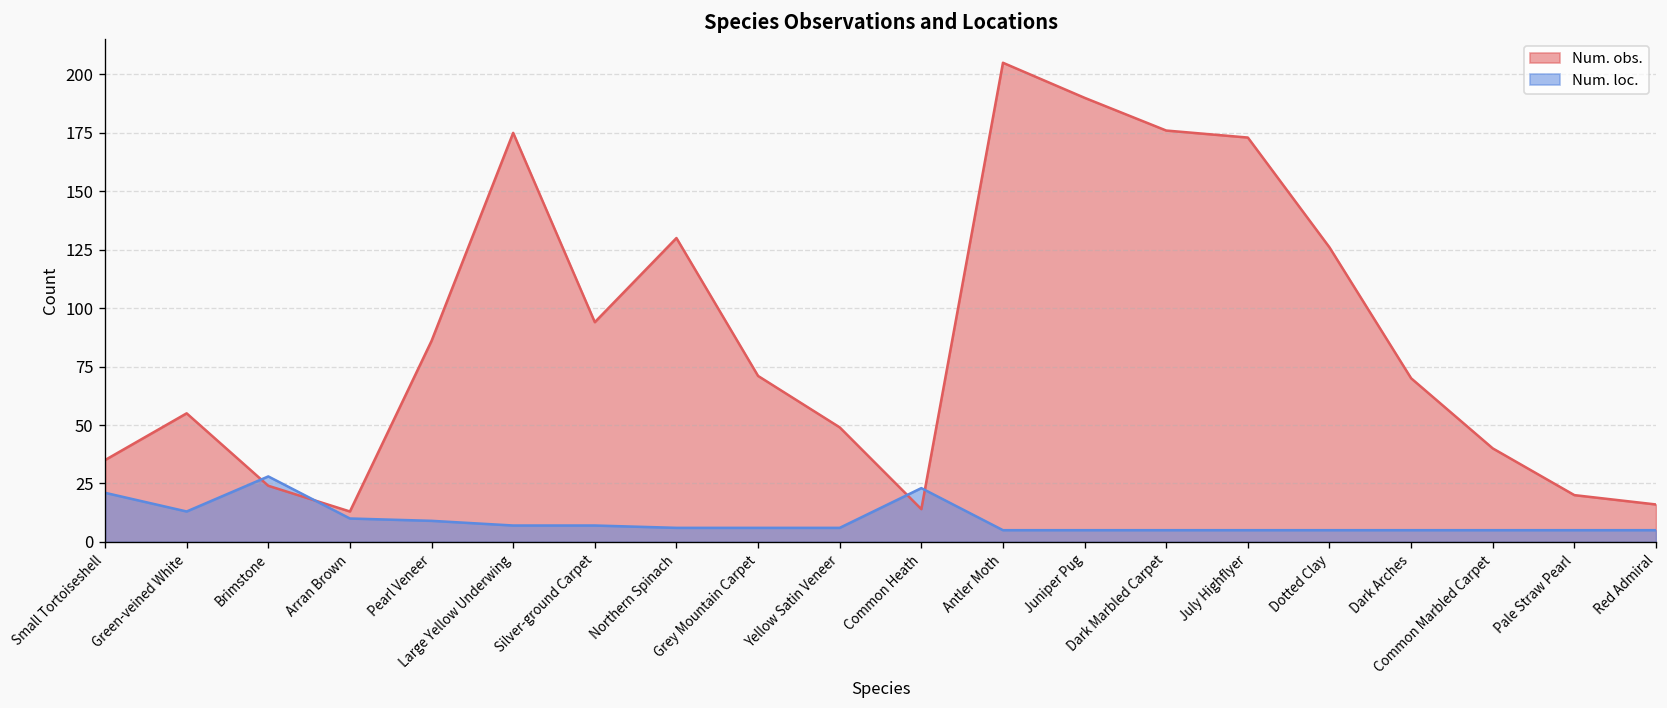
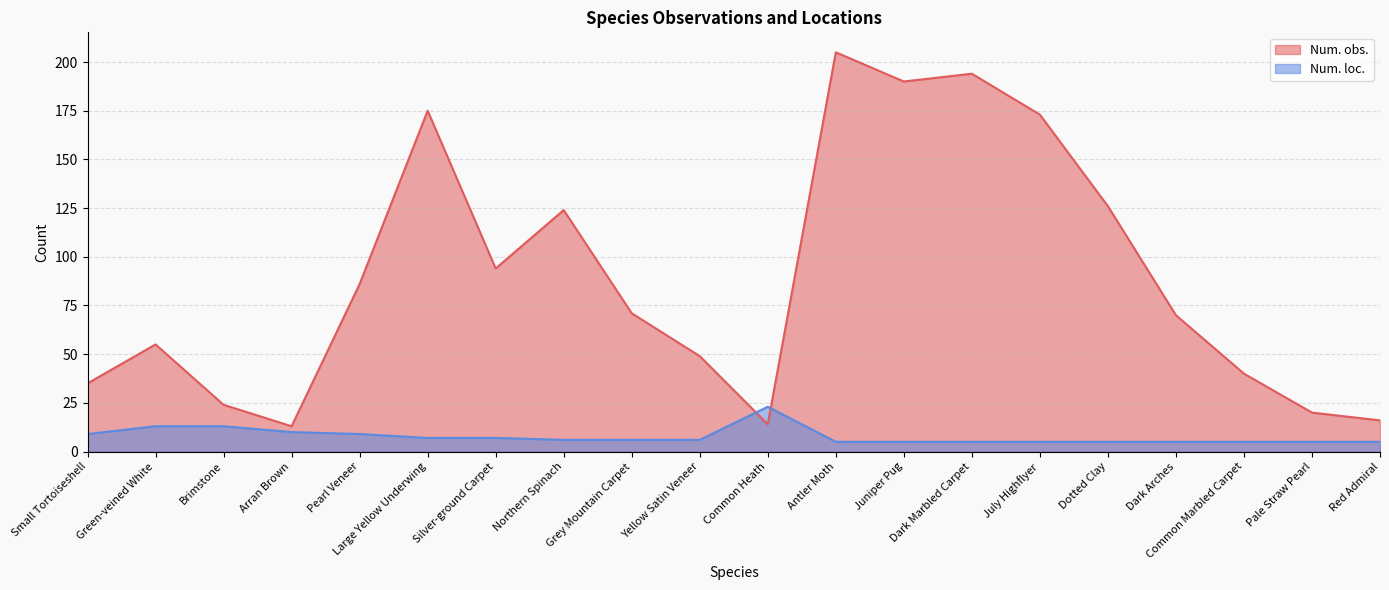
Num. loc., Small Tortoiseshell: 21 -> 9
Num. loc., Brimstone: 28 -> 13
Num. obs., Northern Spinach: 130 -> 124
Num. obs., Dark Marbled Carpet: 176 -> 194
